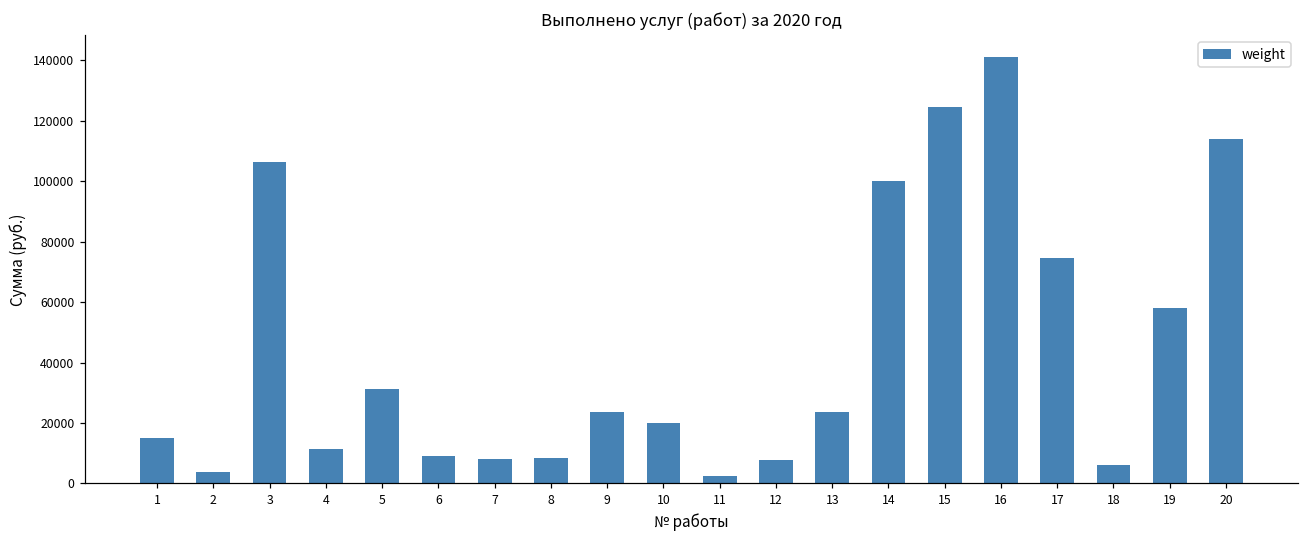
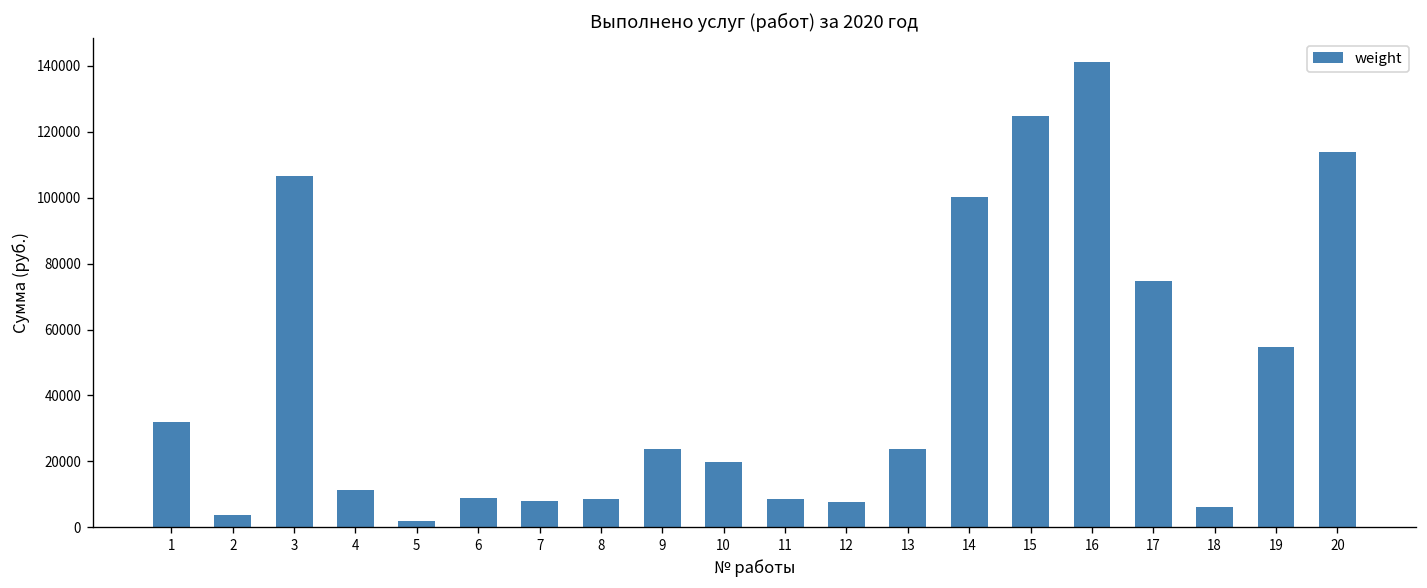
1: 15000 -> 32000
5: 31000 -> 2000
11: 2000 -> 9000
19: 58000 -> 55000
